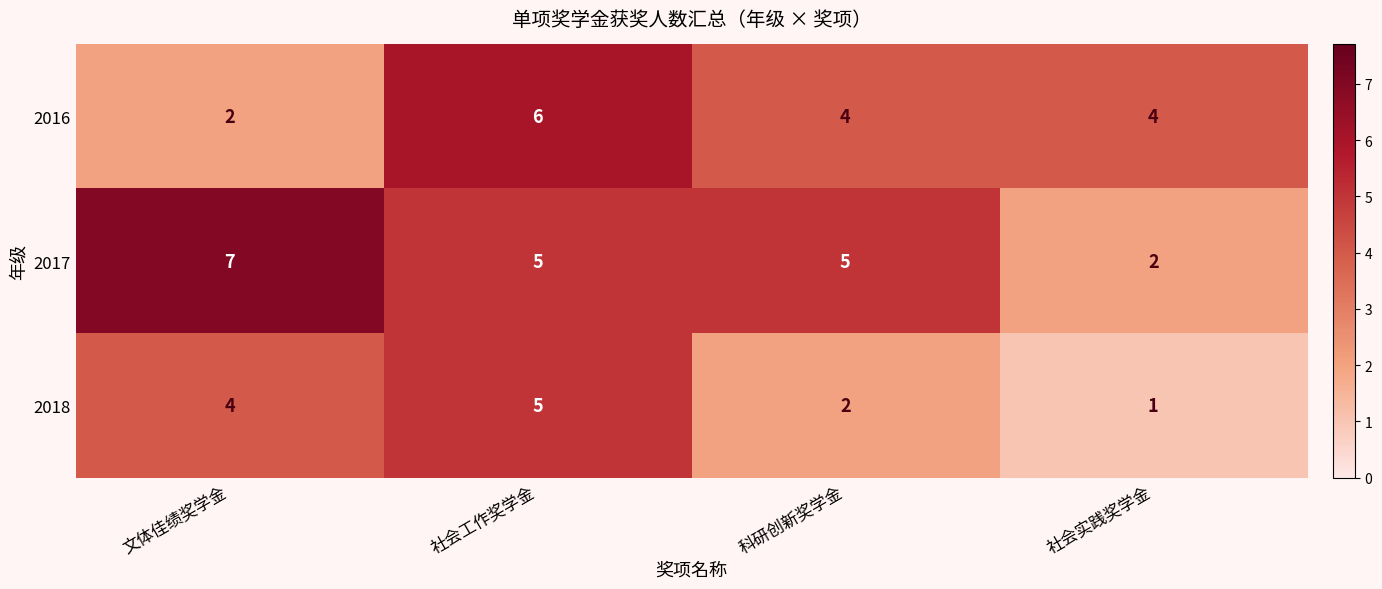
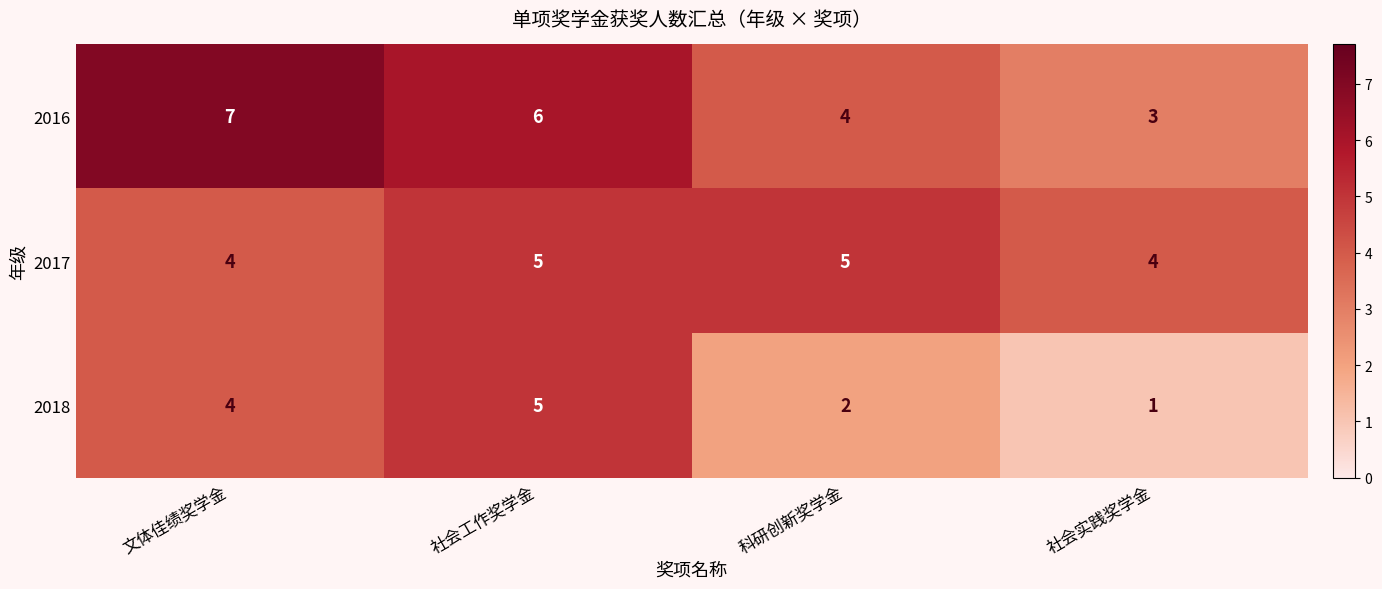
2016, 文体佳绩奖学金: 2 -> 7
2016, 社会实践奖学金: 4 -> 3
2017, 文体佳绩奖学金: 7 -> 4
2017, 社会实践奖学金: 2 -> 4
